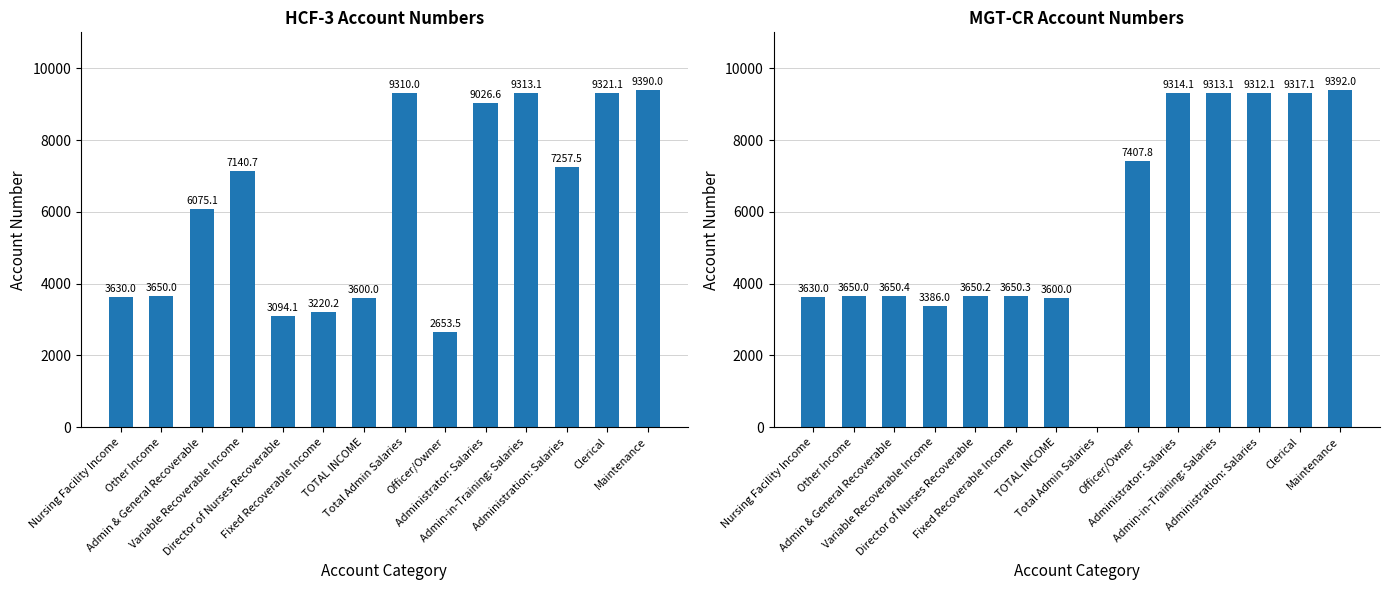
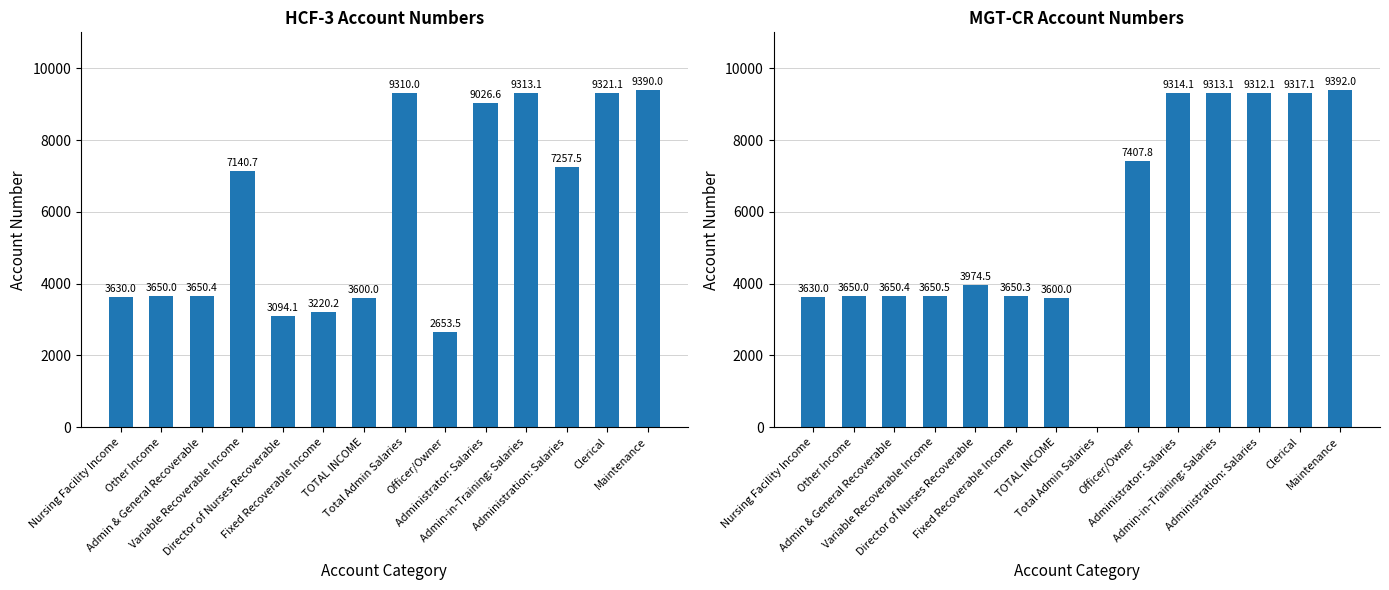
HCF-3 Account Numbers, Admin & General Recoverable: 6075.1 -> 3650.4
MGT-CR Account Numbers, Variable Recoverable Income: 3386.0 -> 3650.5
MGT-CR Account Numbers, Director of Nurses Recoverable: 3650.2 -> 3974.5
